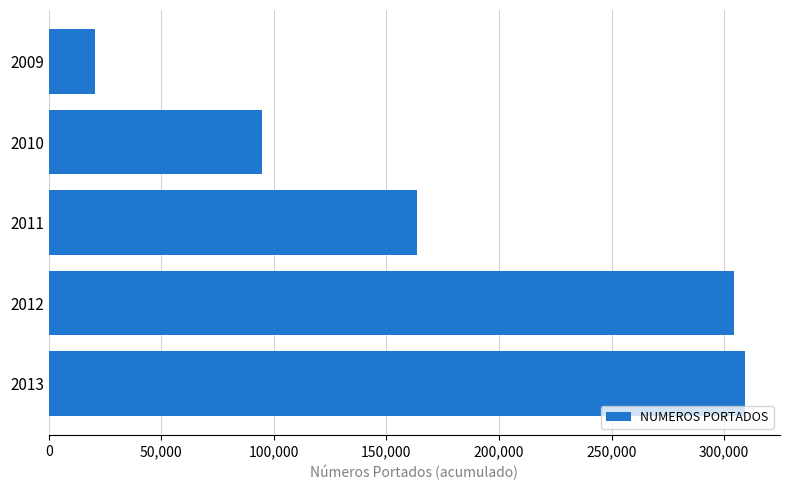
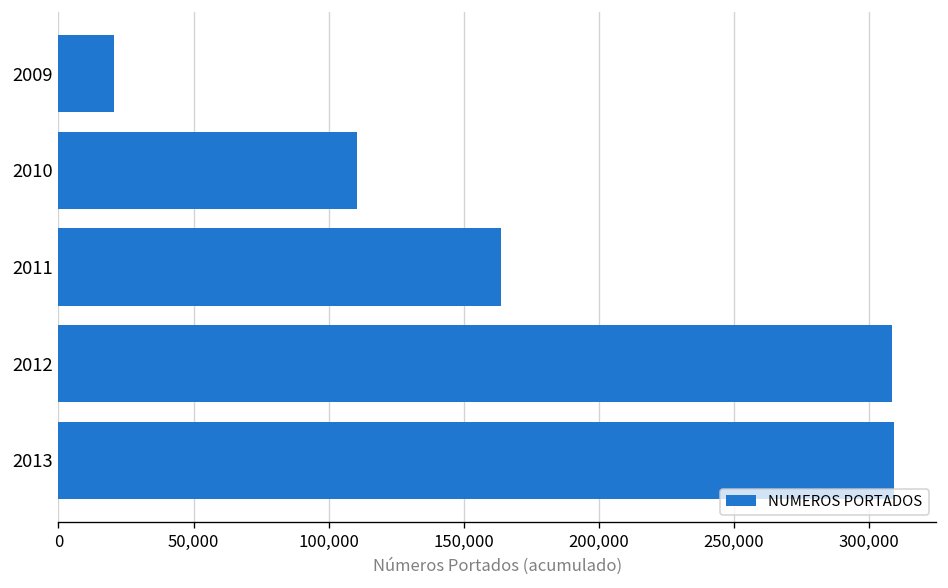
2010: 95,000 -> 111,000
2012: 305,000 -> 309,000
